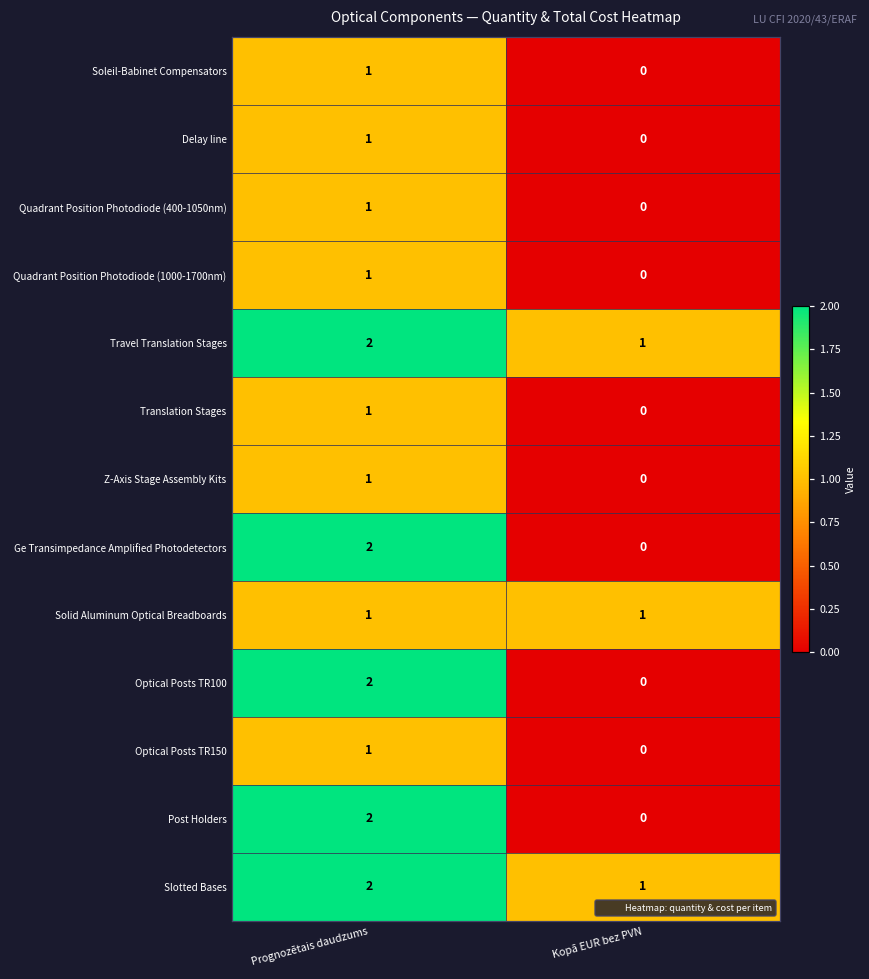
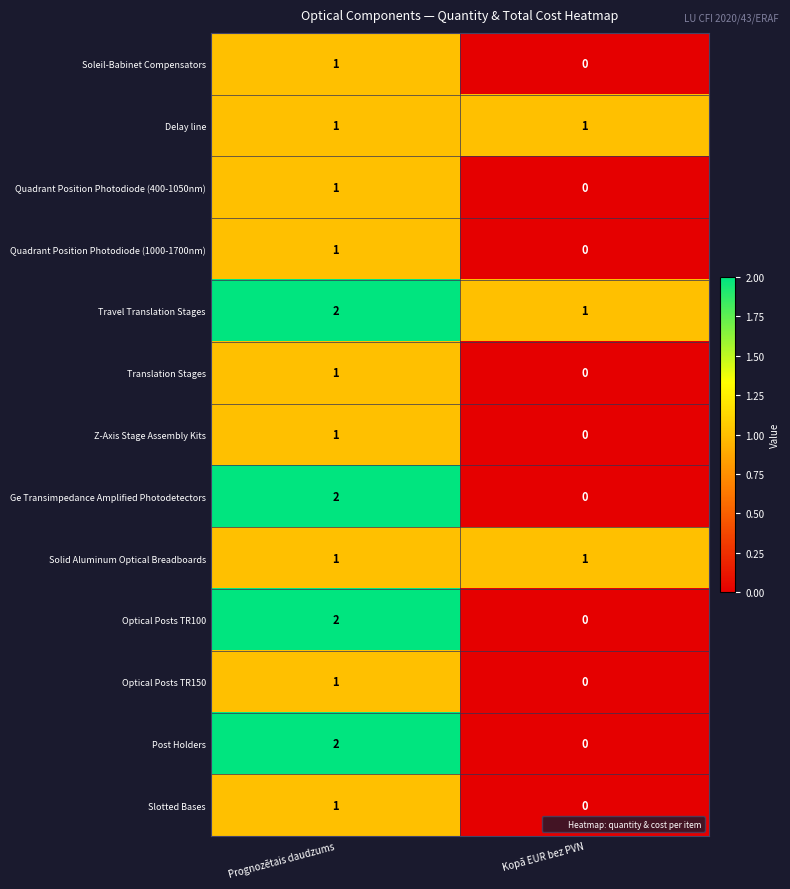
Delay line, Kopā EUR bez PVN: 0 -> 1
Slotted Bases, Prognozētais daudzums: 2 -> 1
Slotted Bases, Kopā EUR bez PVN: 1 -> 0
